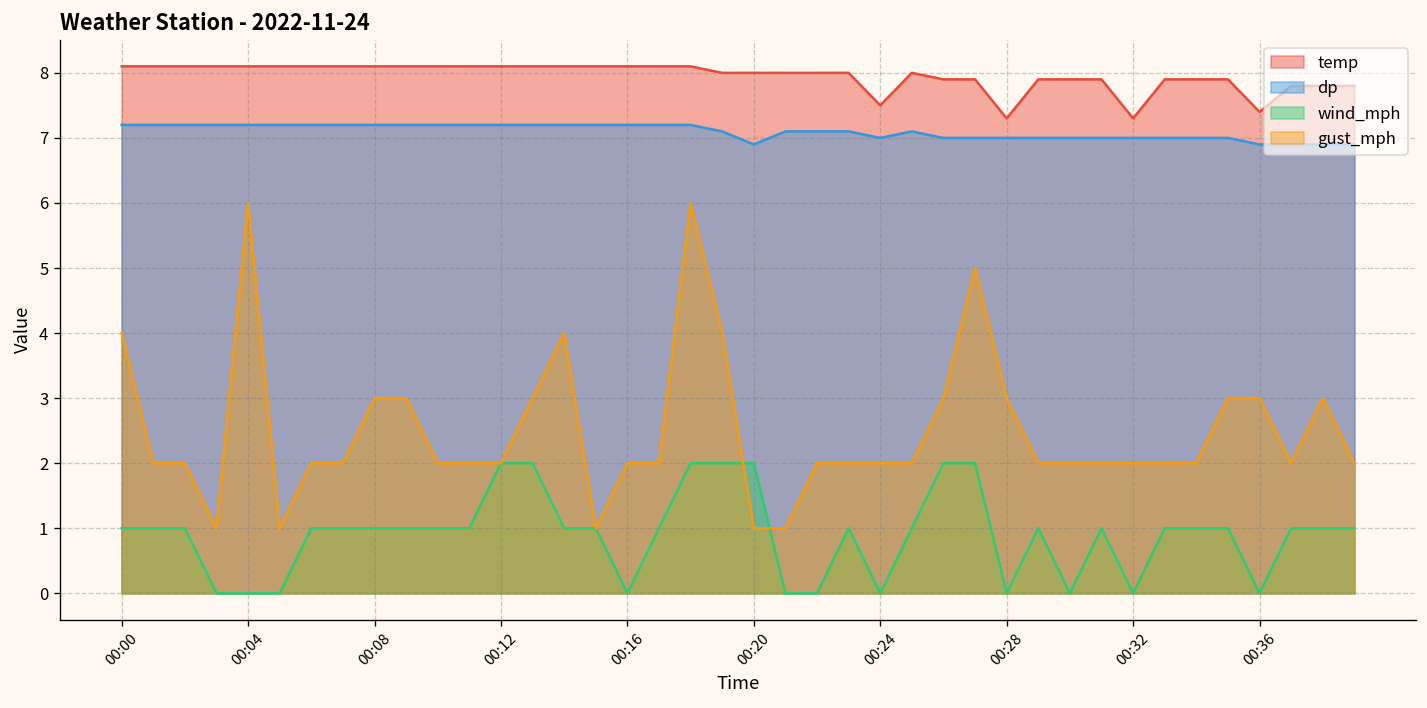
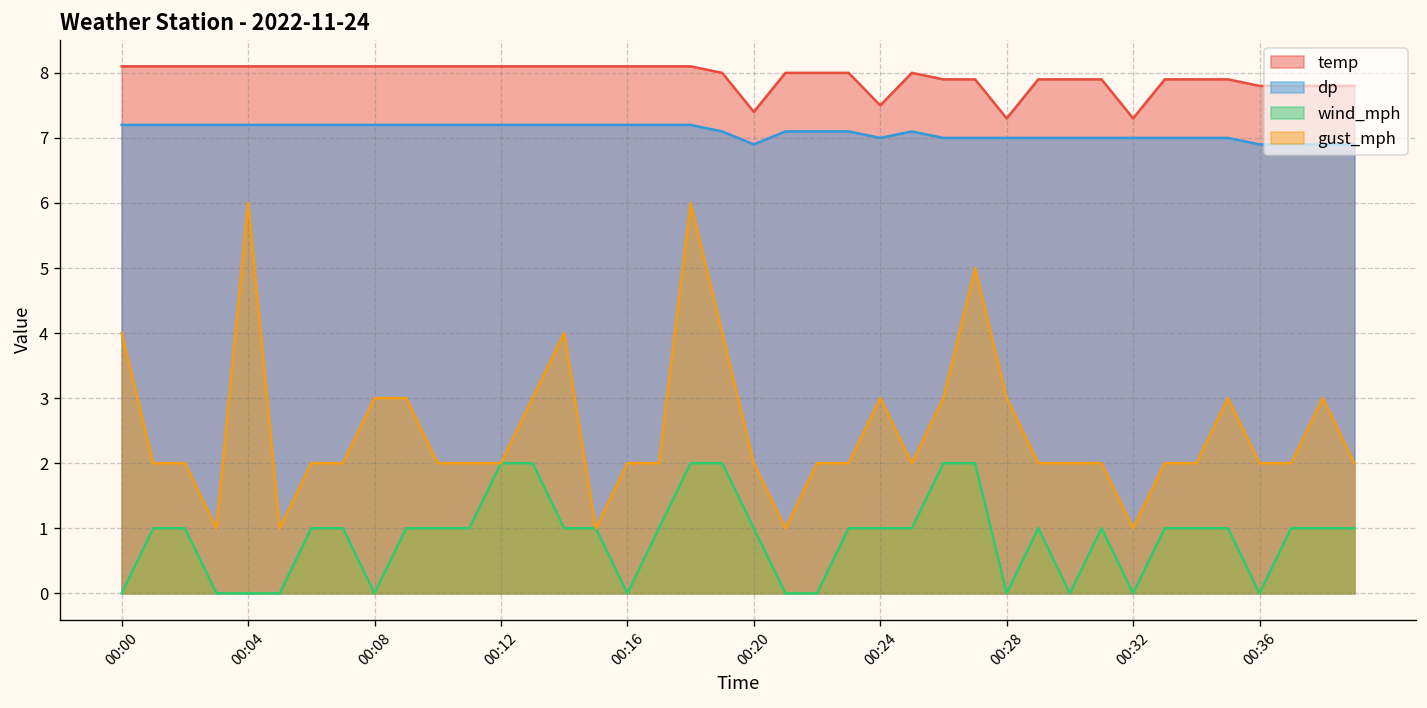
wind_mph, 00:00: 1 -> 0
wind_mph, 00:08: 1 -> 0
temp, 00:20: 8.0 -> 7.4
wind_mph, 00:20: 2 -> 1
gust_mph, 00:20: 1 -> 2
wind_mph, 00:24: 0 -> 1
gust_mph, 00:24: 2 -> 3
gust_mph, 00:32: 2 -> 1
temp, 00:36: 7.4 -> 7.8
gust_mph, 00:36: 3 -> 2
